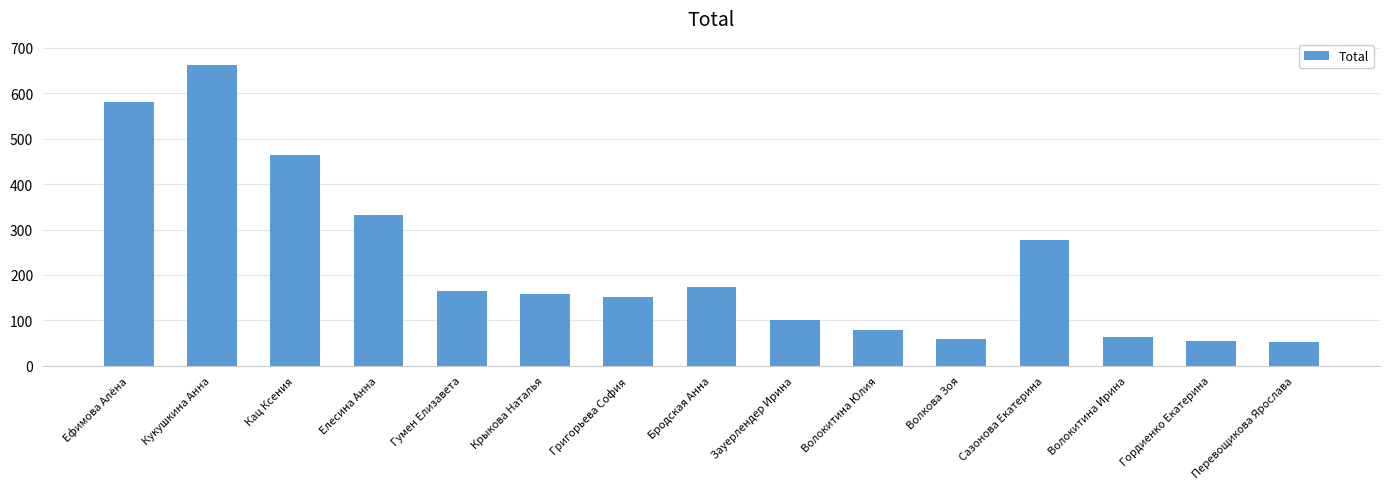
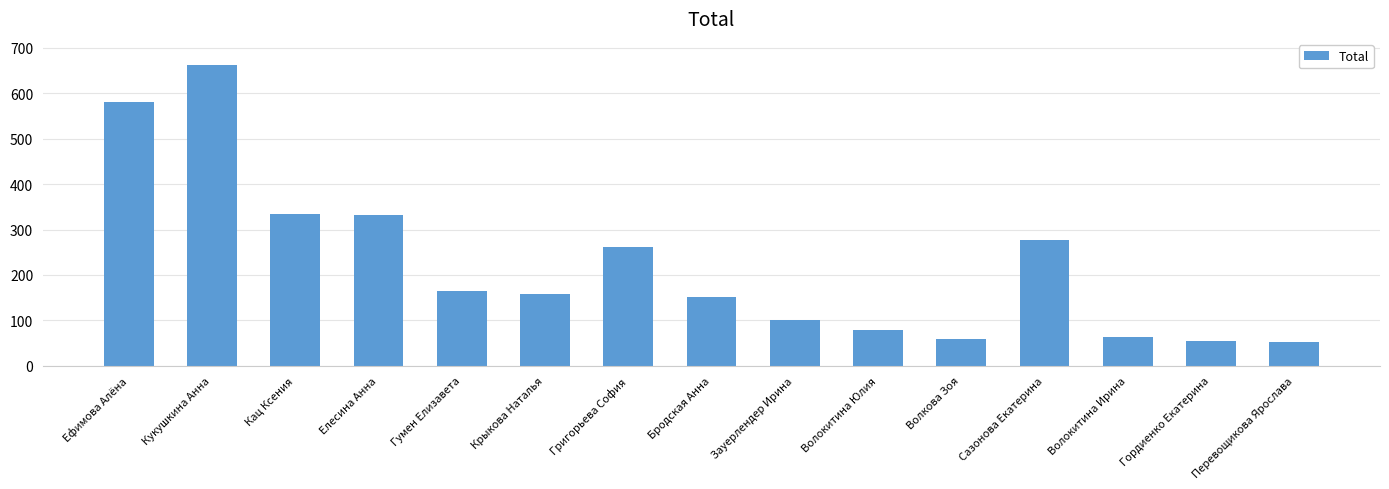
Кац Ксения: 460 -> 330
Григорьева София: 150 -> 260
Бродская Анна: 170 -> 150
